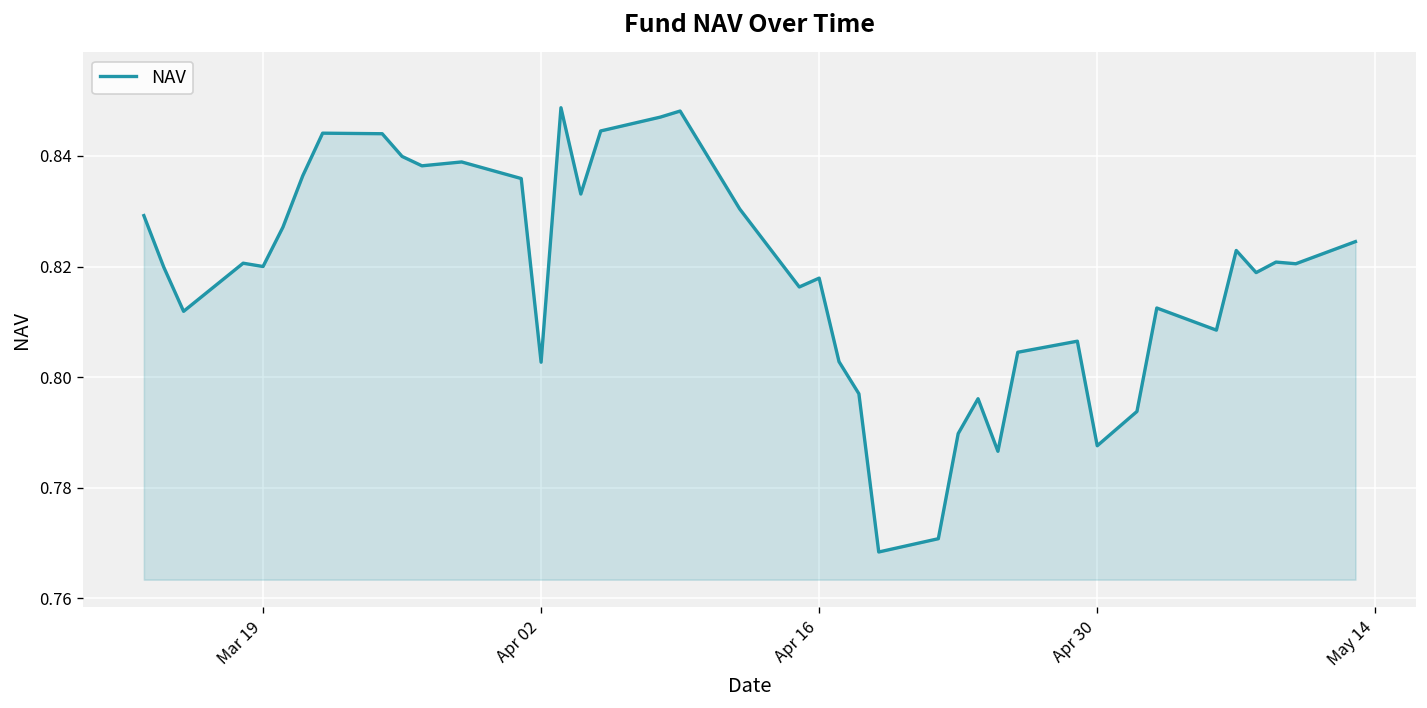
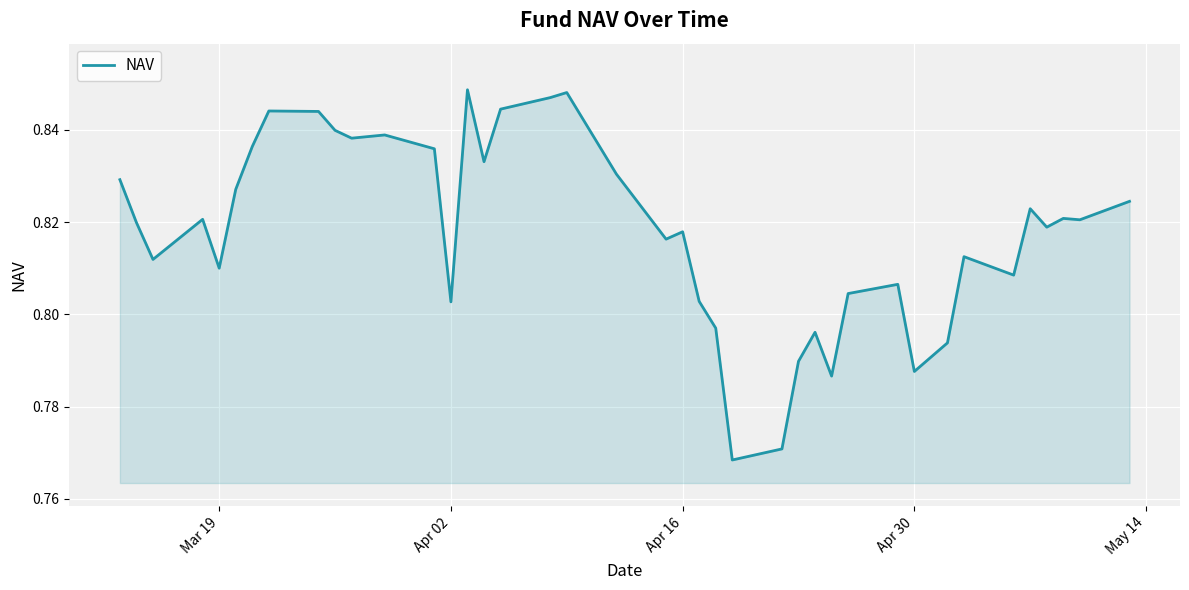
Mar 19: 0.82 -> 0.81
